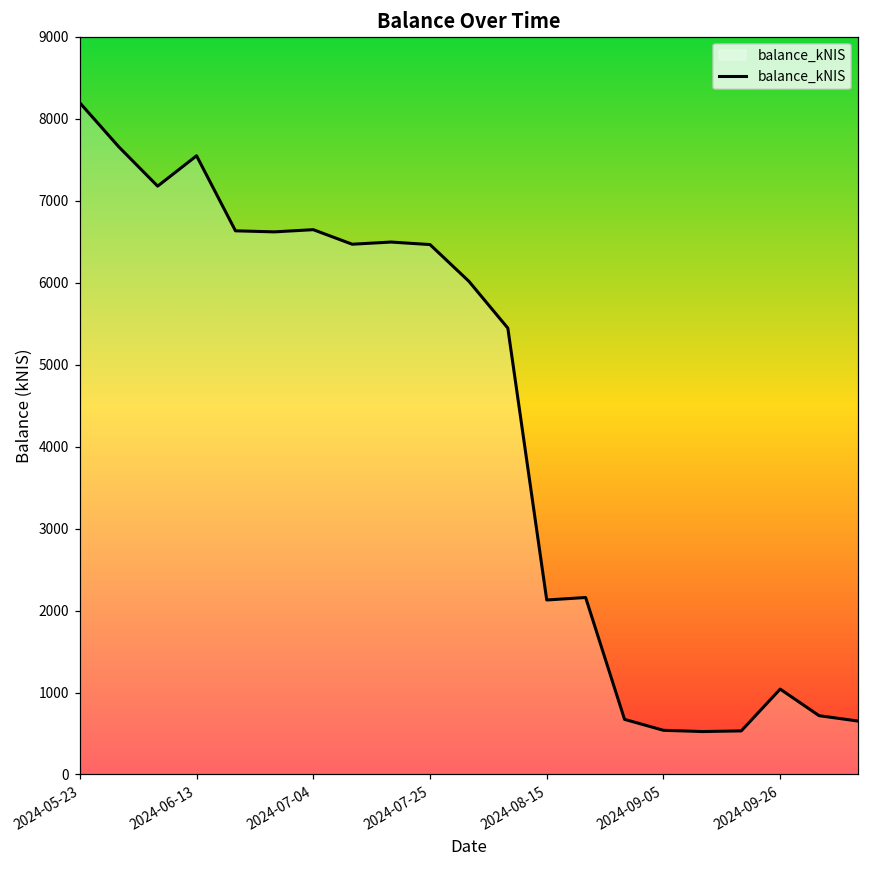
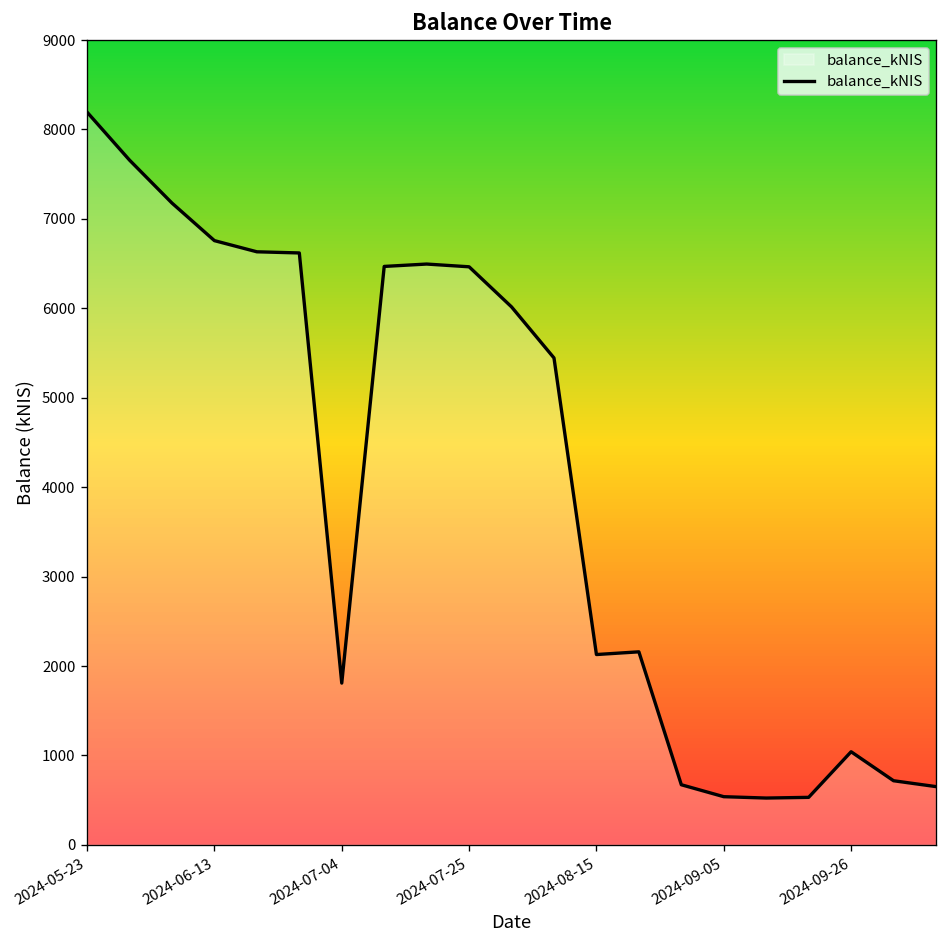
2024-06-13: 7500 -> 6800
2024-07-04: 6600 -> 1800
